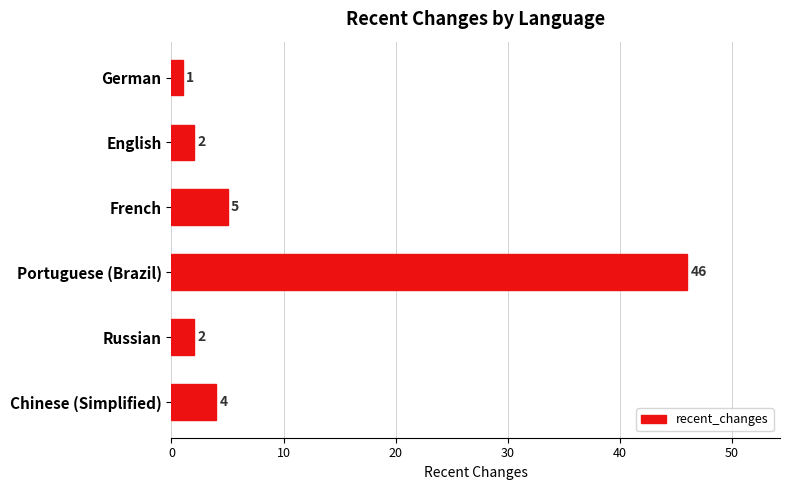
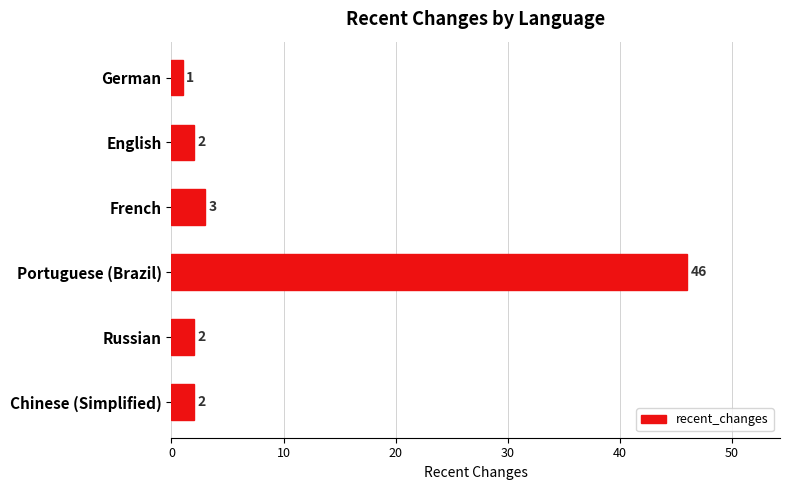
French: 5 -> 3
Chinese (Simplified): 4 -> 2
